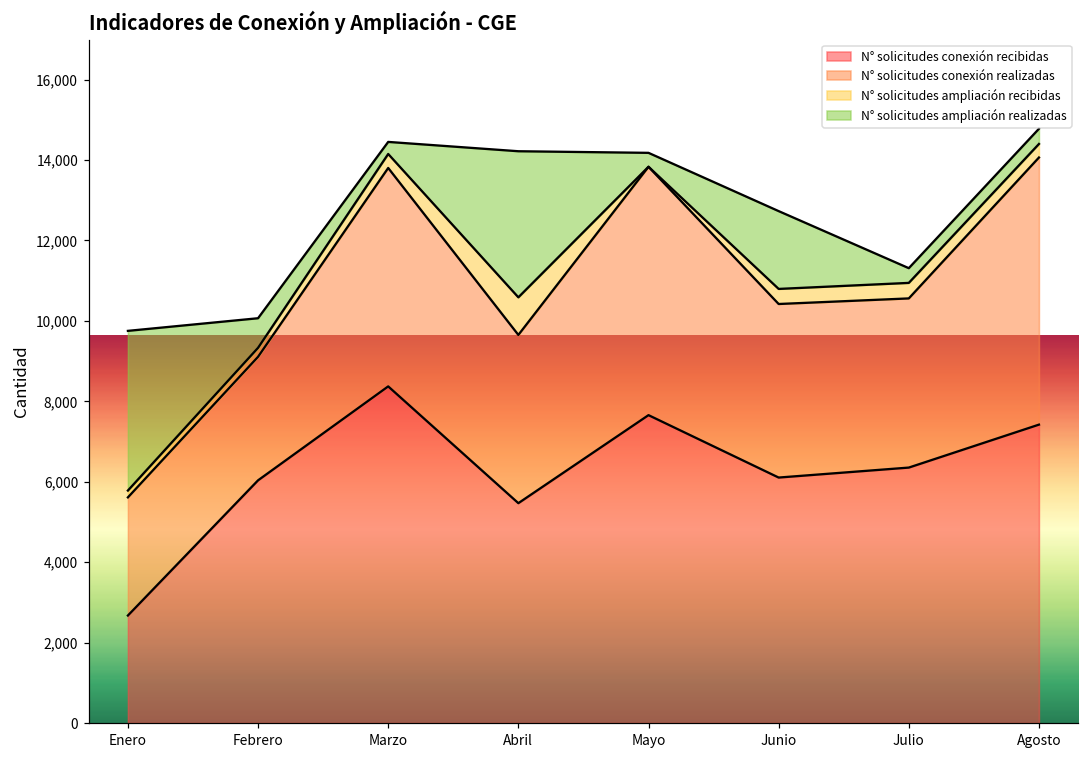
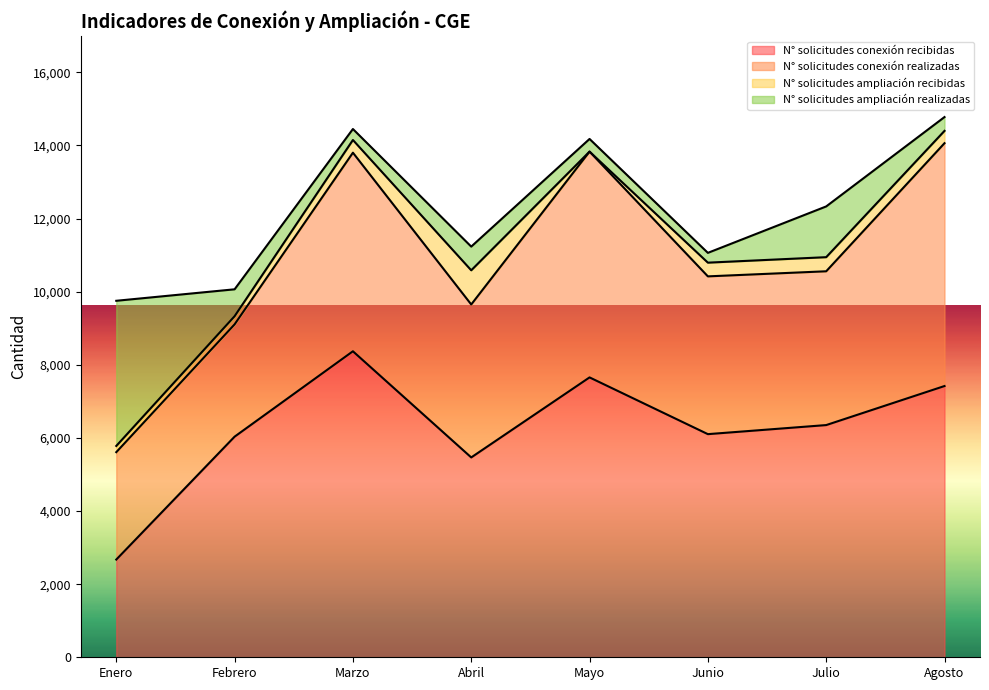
N° solicitudes ampliación realizadas, Abril: 3,600 -> 600
N° solicitudes ampliación realizadas, Junio: 1,900 -> 300
N° solicitudes ampliación realizadas, Julio: 400 -> 1,400
